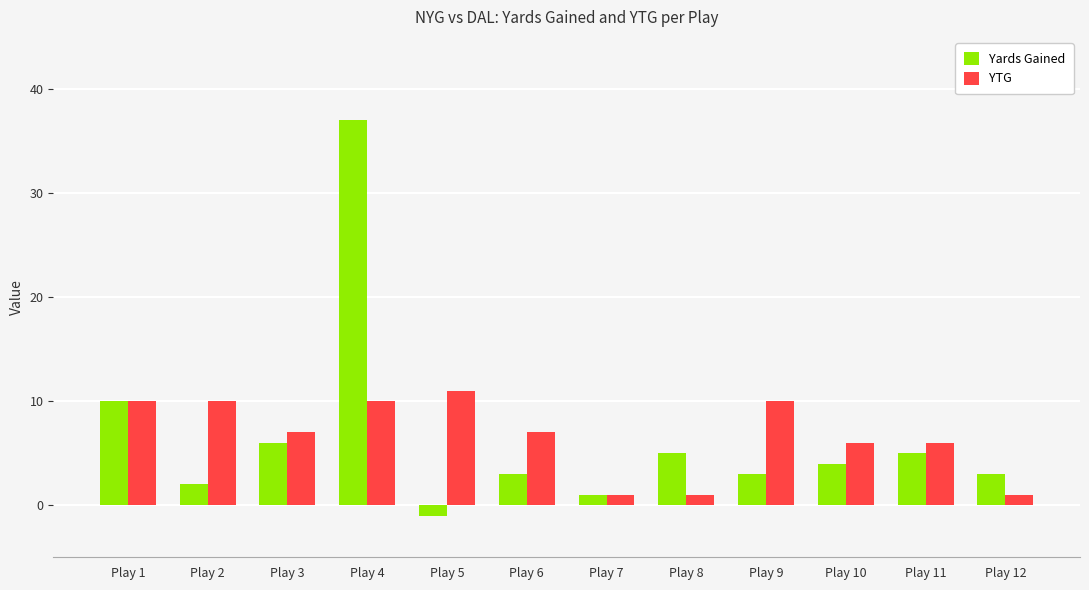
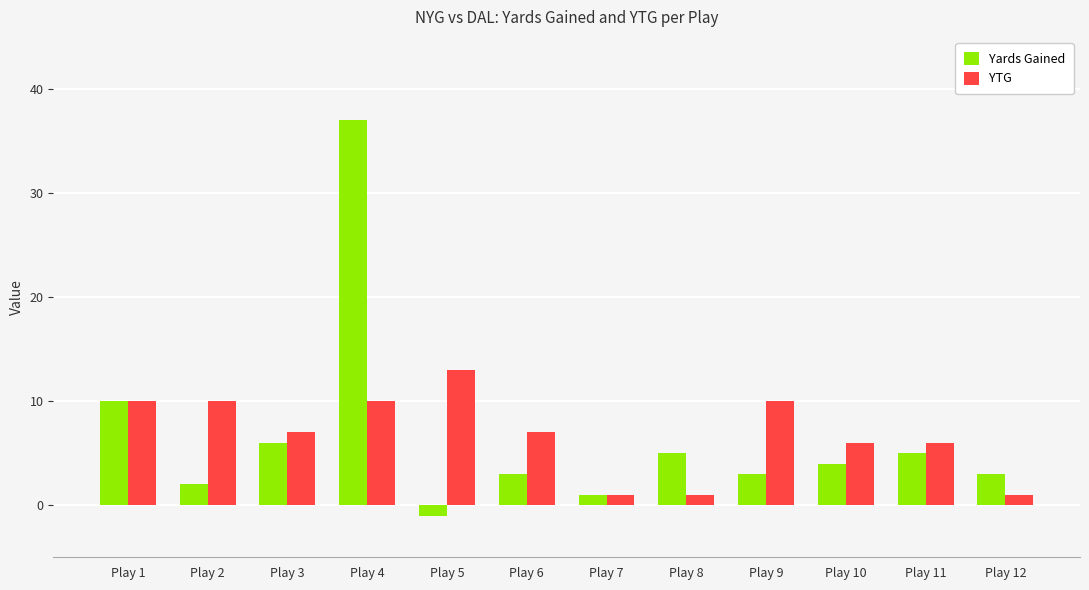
YTG, Play 5: 11 -> 13
